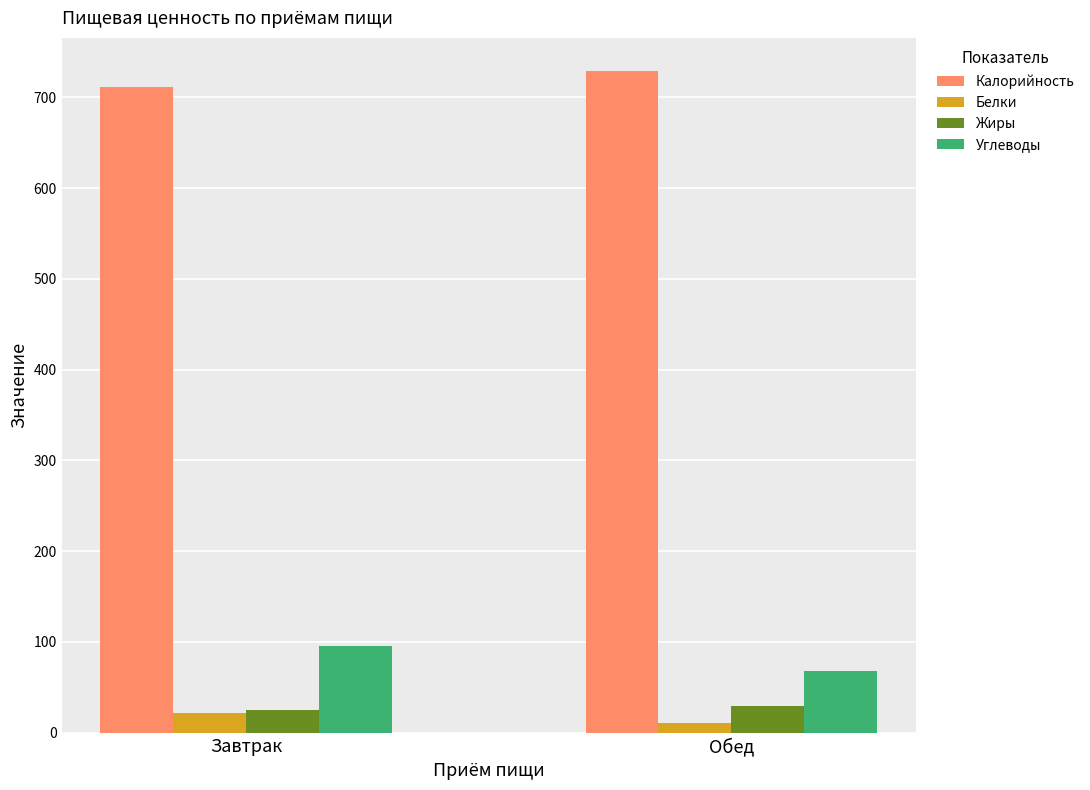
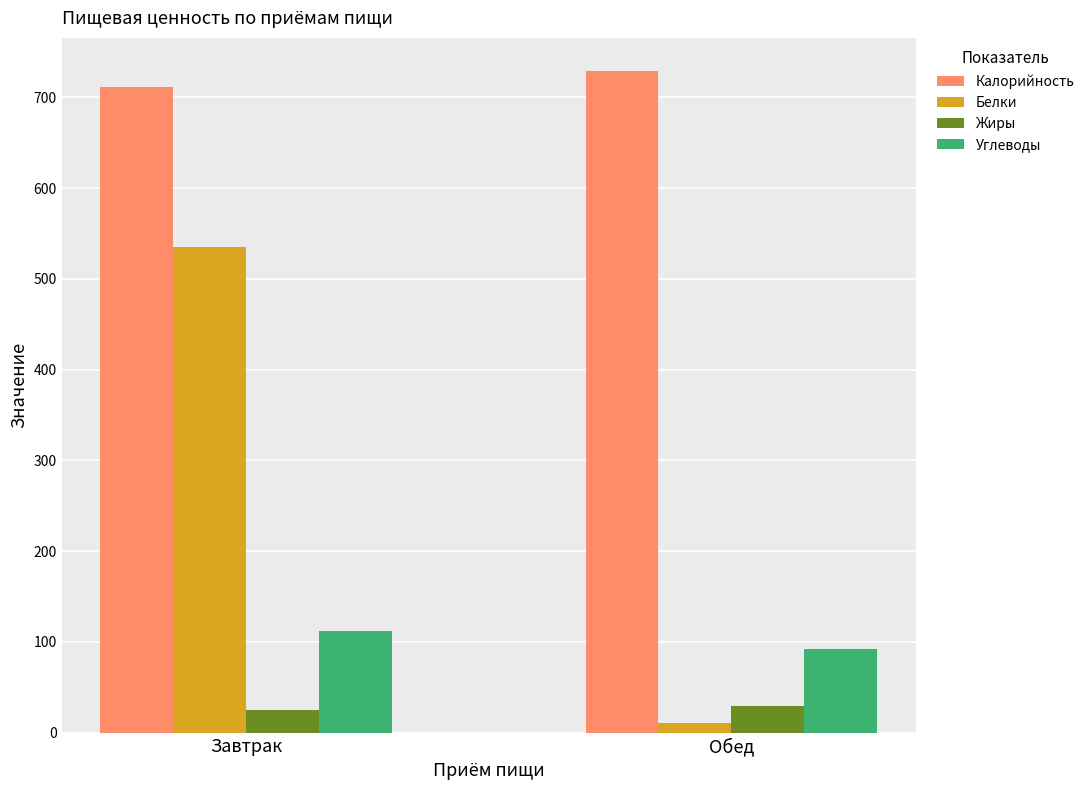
Белки, Завтрак: 20 -> 540
Углеводы, Завтрак: 100 -> 110
Углеводы, Обед: 70 -> 90
